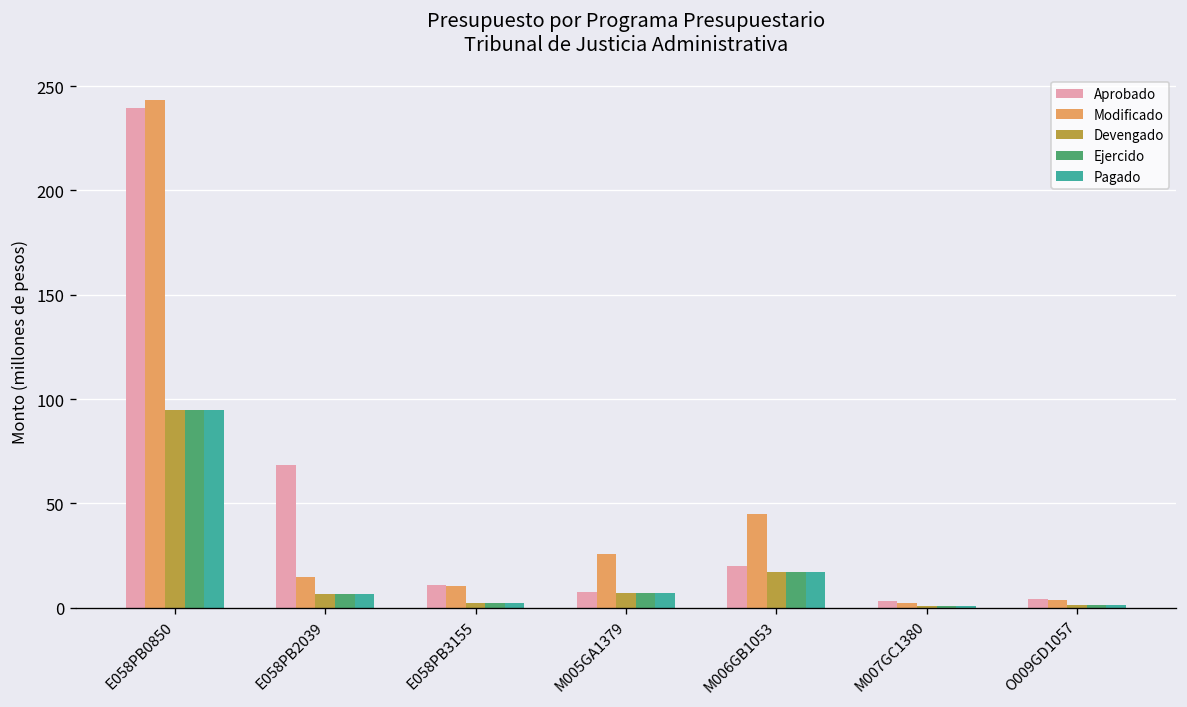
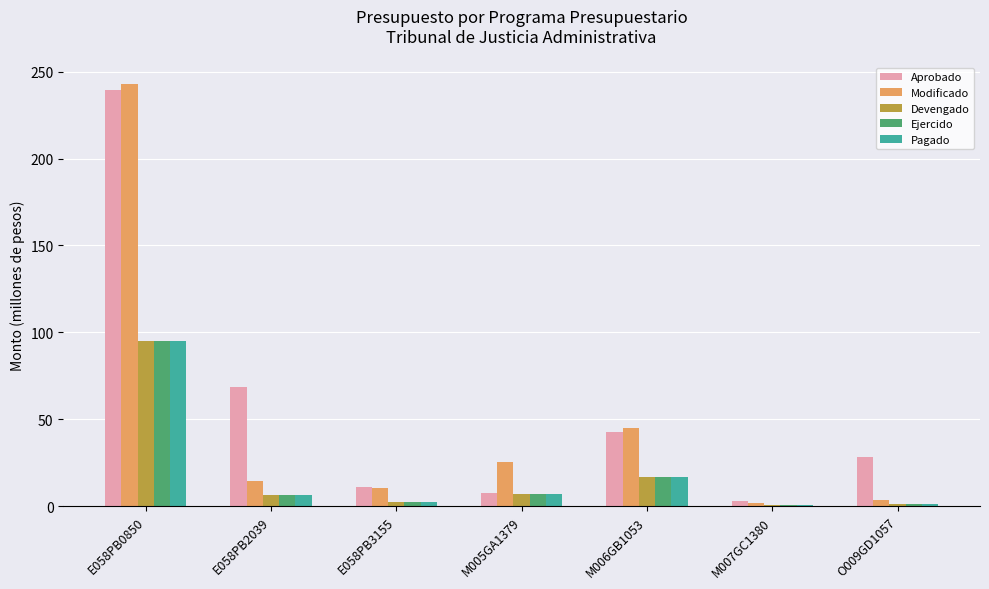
Aprobado, M006GB1053: 20 -> 43
Aprobado, O009GD1057: 4 -> 28
